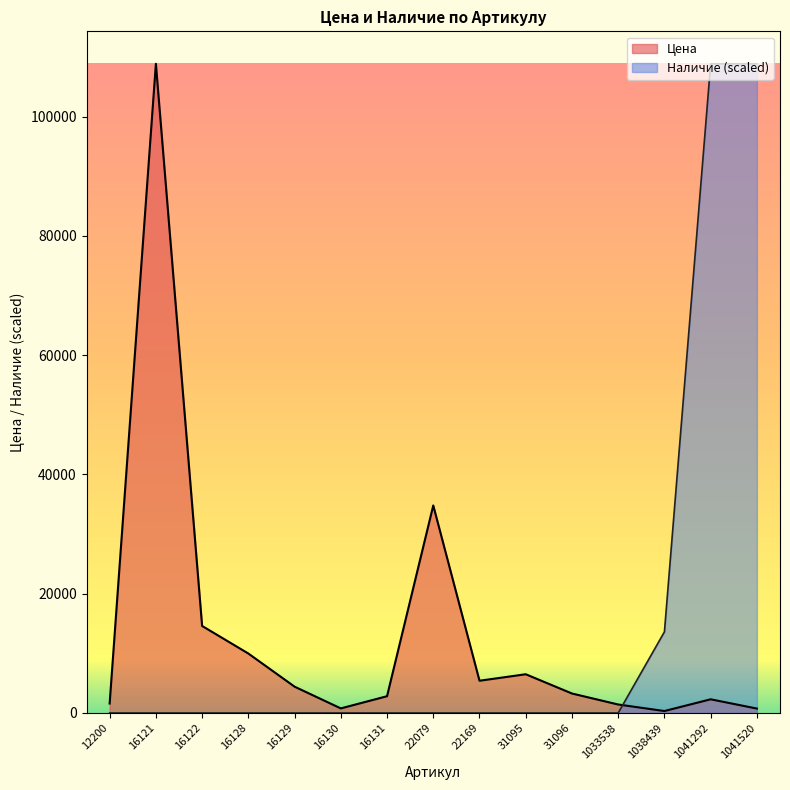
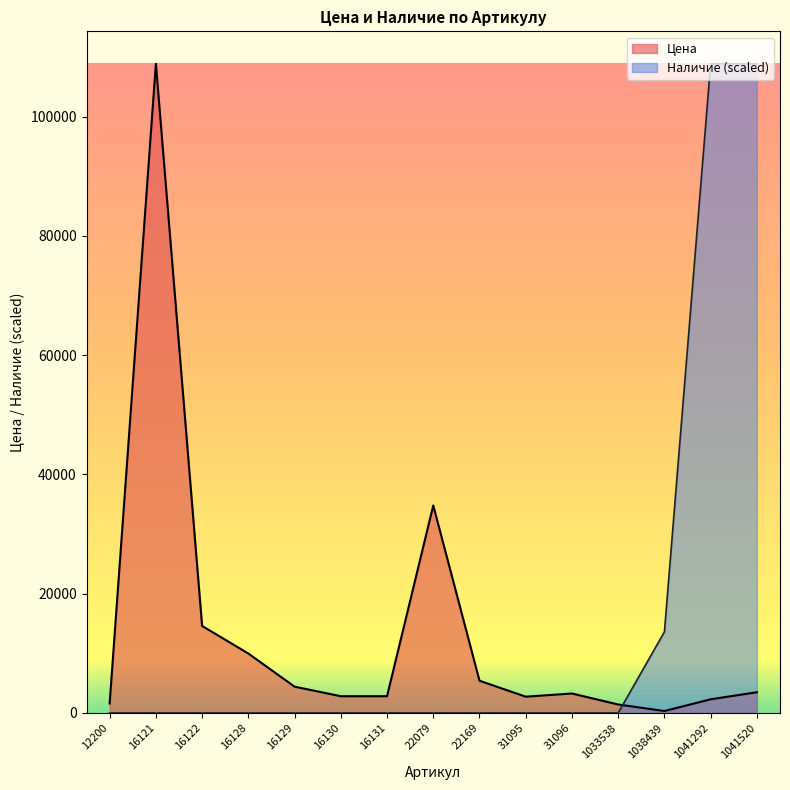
Цена, 16130: 1000 -> 3000
Цена, 31095: 6000 -> 3000
Цена, 1041520: 1000 -> 3000
